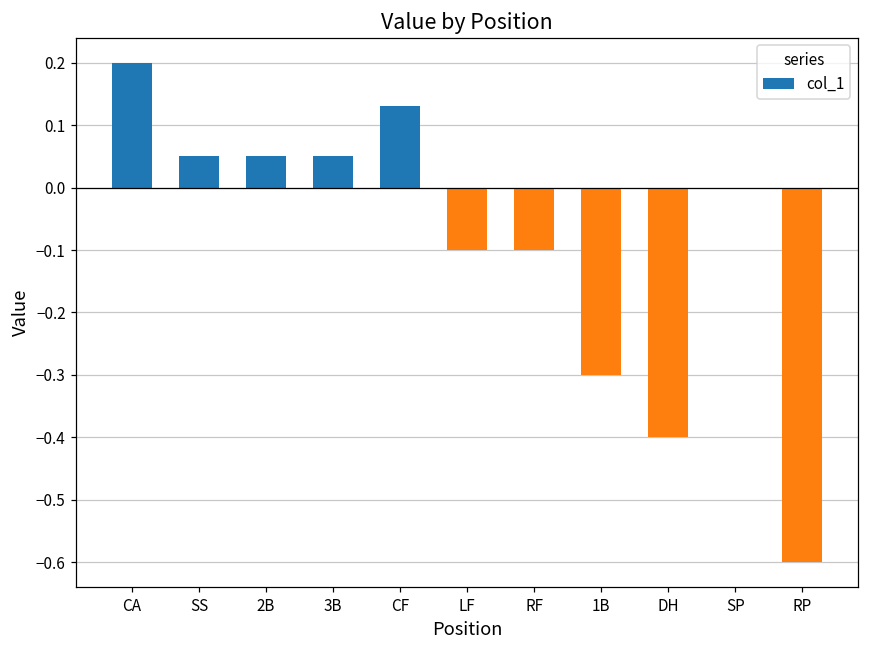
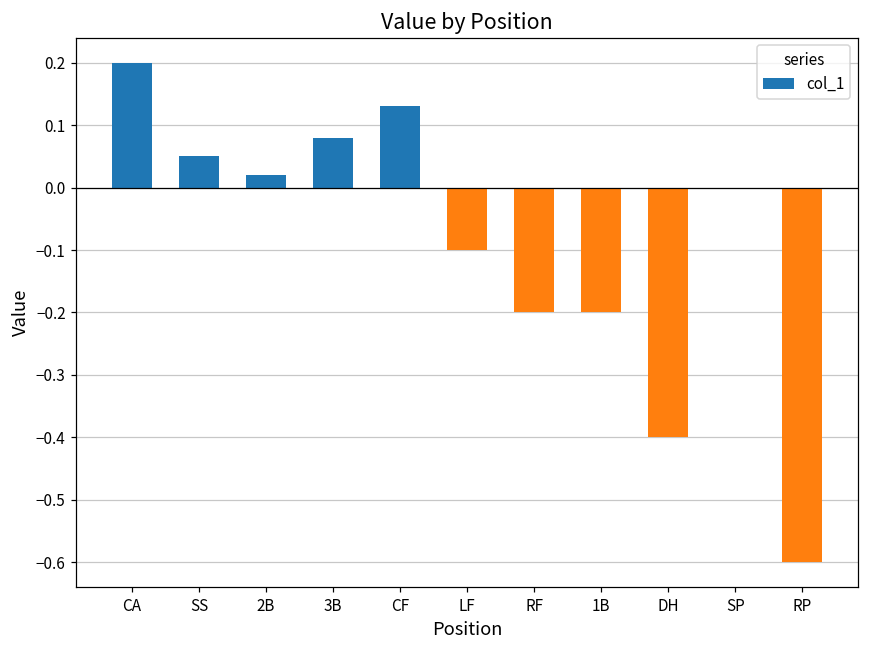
2B: 0.05 -> 0.02
3B: 0.05 -> 0.08
RF: -0.1 -> -0.2
1B: -0.3 -> -0.2
